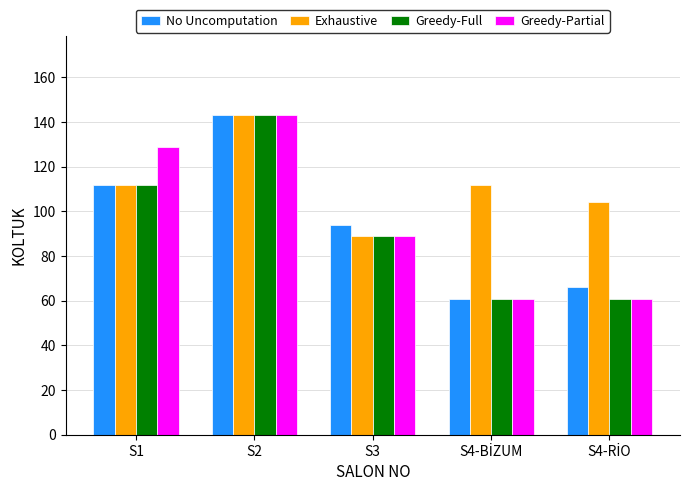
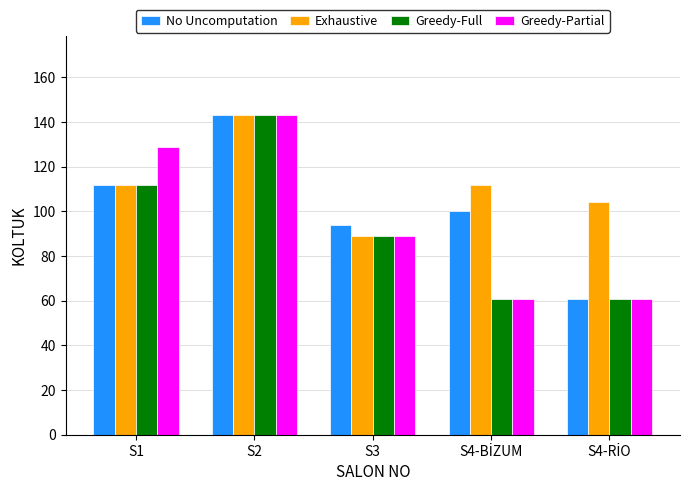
No Uncomputation, S4-BİZUM: 61 -> 100
No Uncomputation, S4-RİO: 66 -> 61
